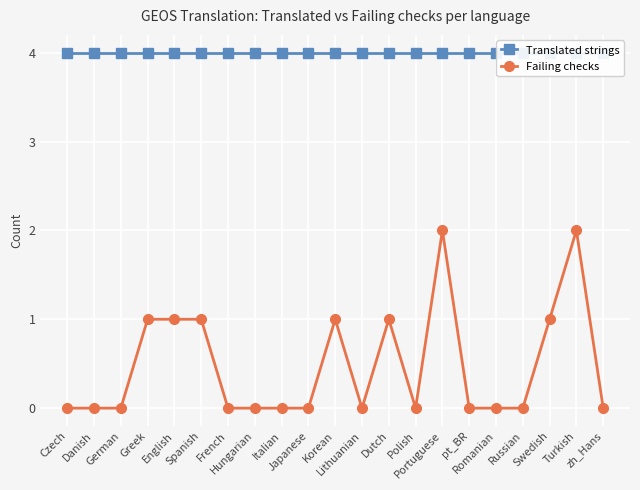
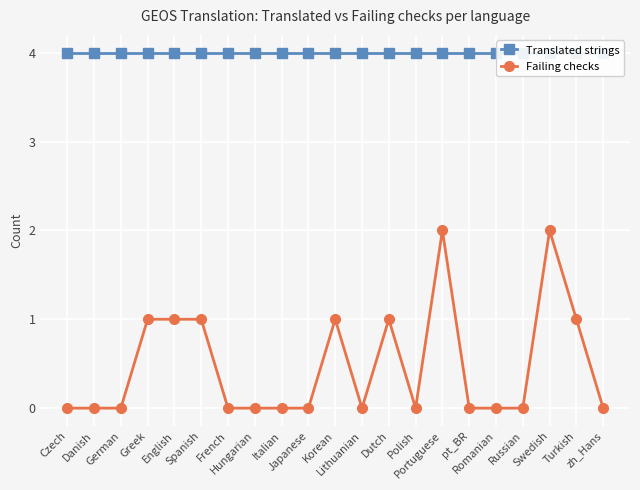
Failing checks, Swedish: 1 -> 2
Failing checks, Turkish: 2 -> 1
